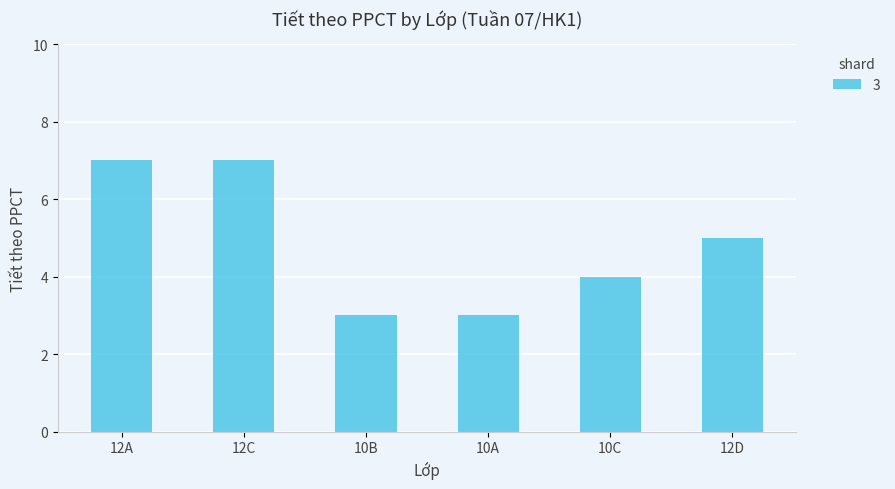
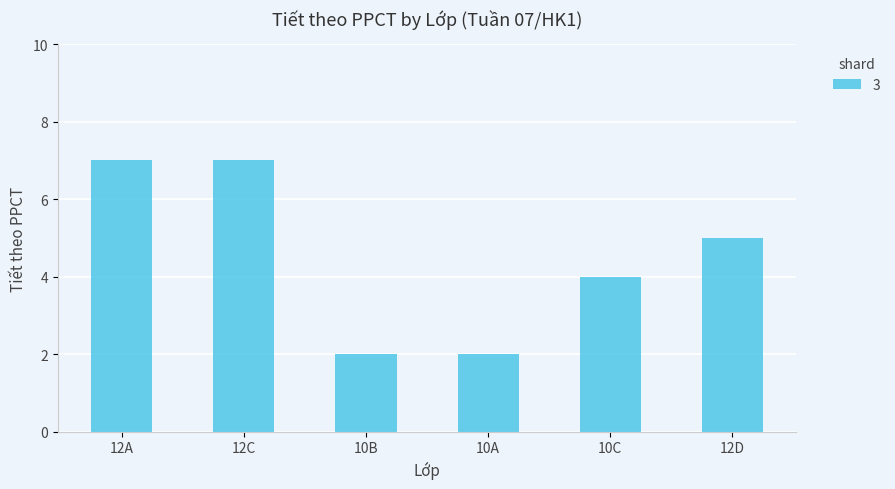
10B: 3 -> 2
10A: 3 -> 2
